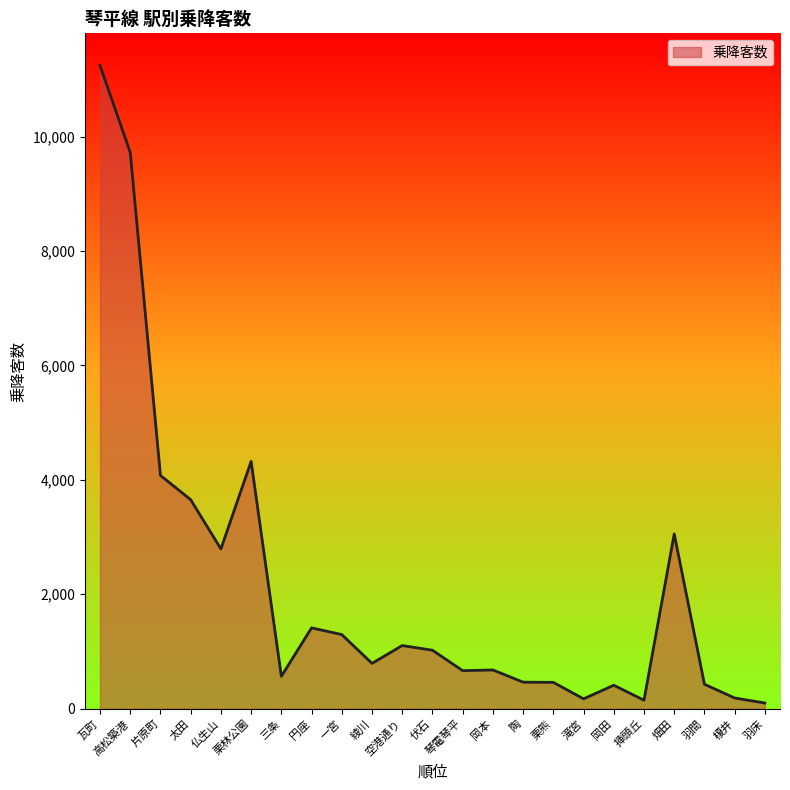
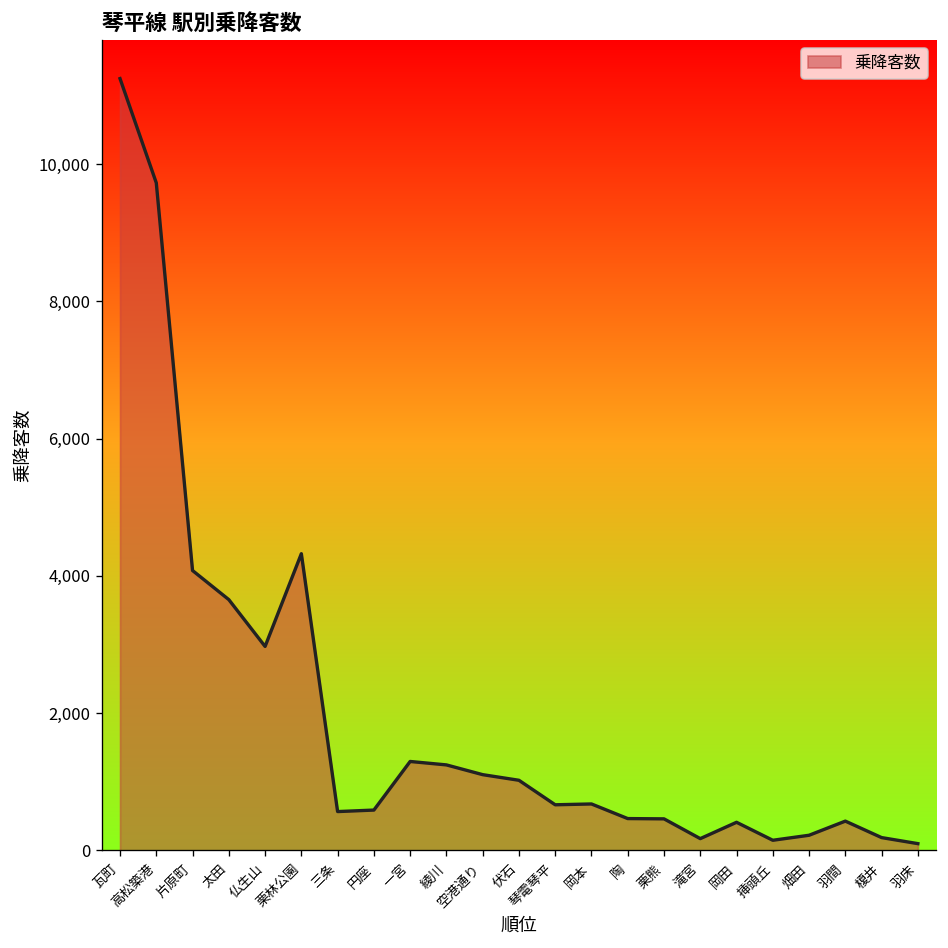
仏生山: 2,800 -> 3,000
円座: 1,400 -> 600
綾川: 800 -> 1,200
畑田: 3,100 -> 200
